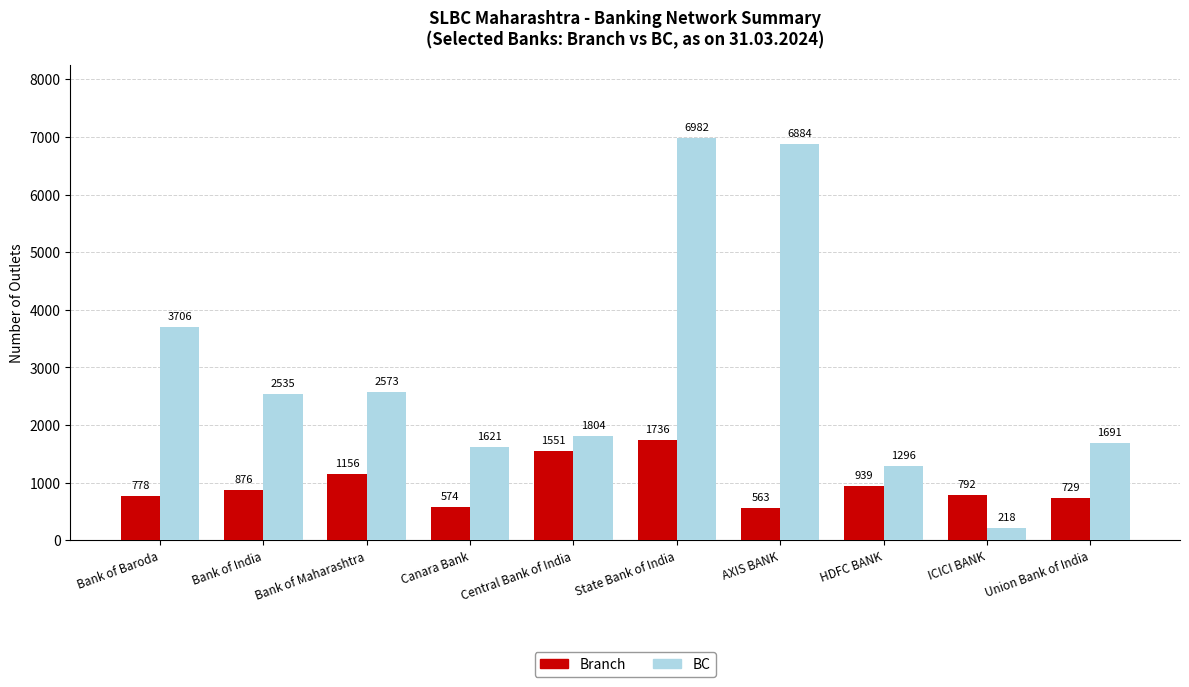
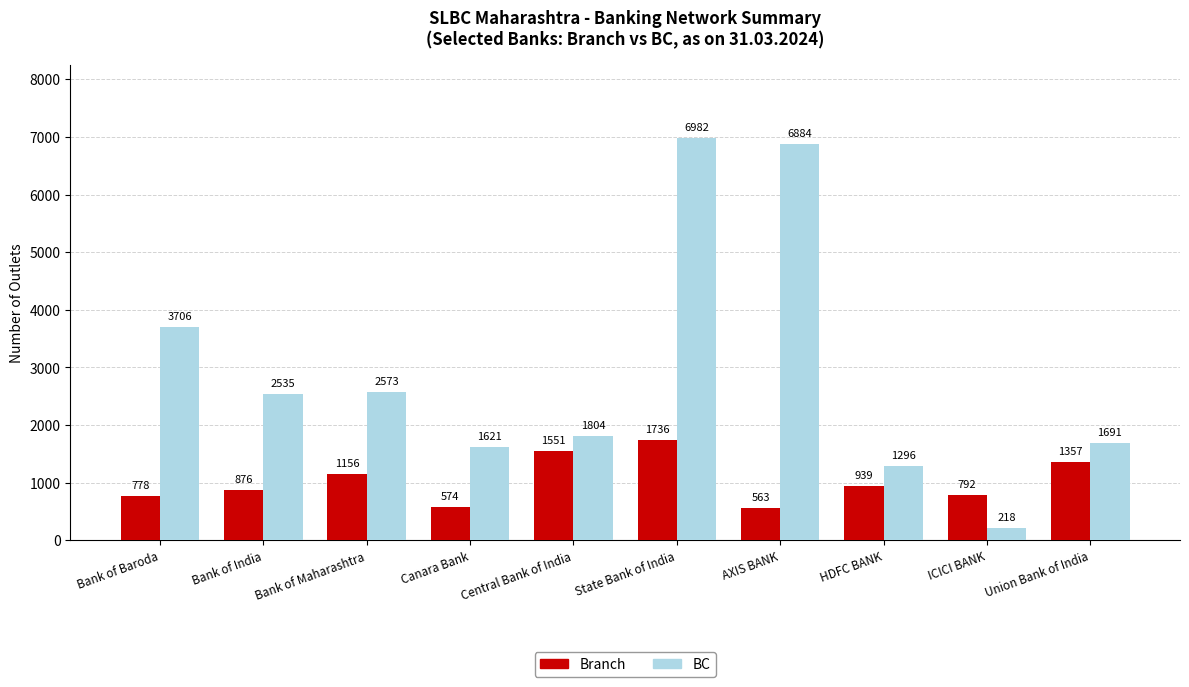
Branch, Union Bank of India: 729 -> 1357
